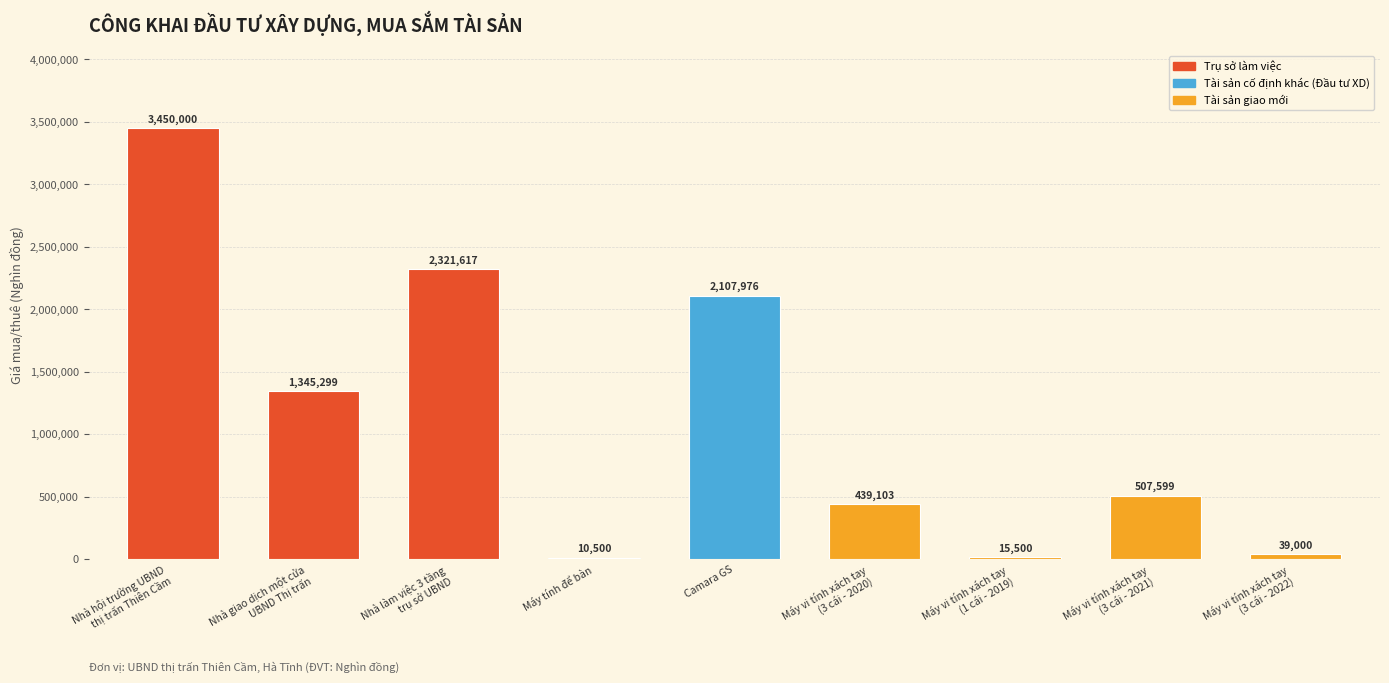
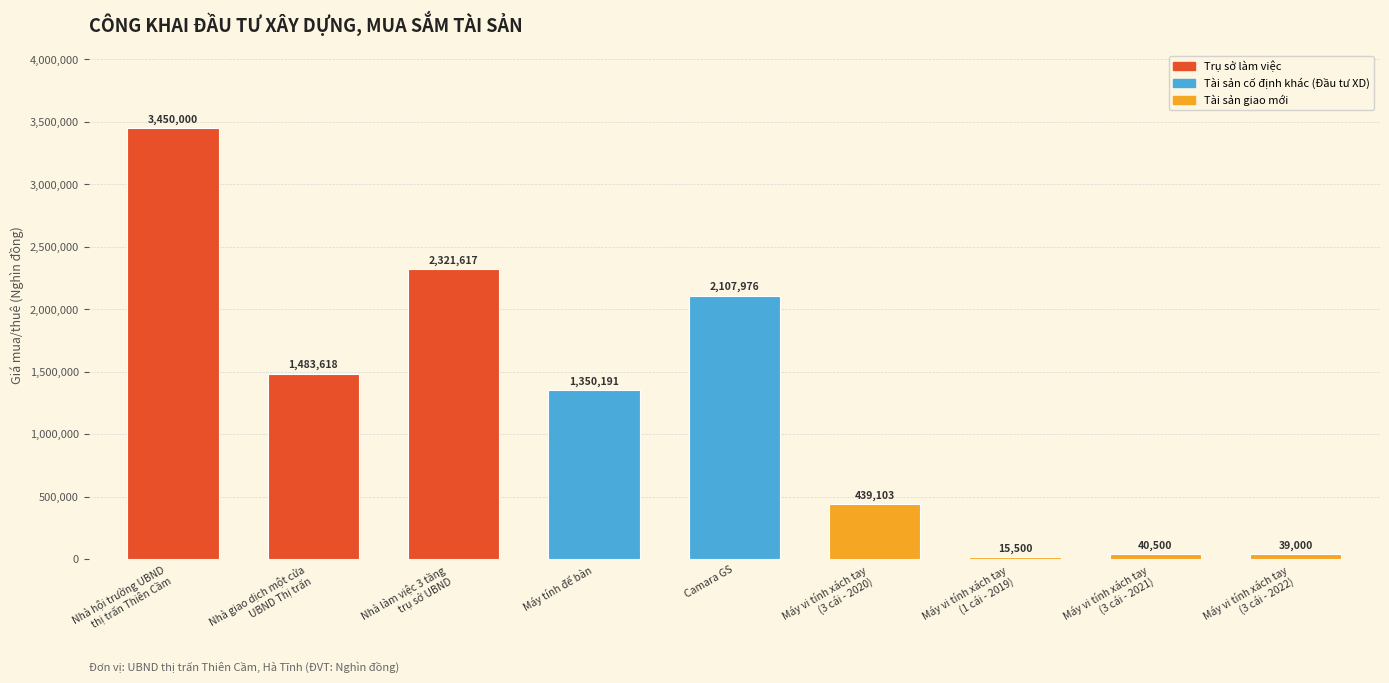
Nhà giao dịch một cửa UBND Thị trấn: 1,345,299 -> 1,483,618
Máy tính để bàn: 10,500 -> 1,350,191
Máy vi tính xách tay (3 cái - 2021): 507,599 -> 40,500
